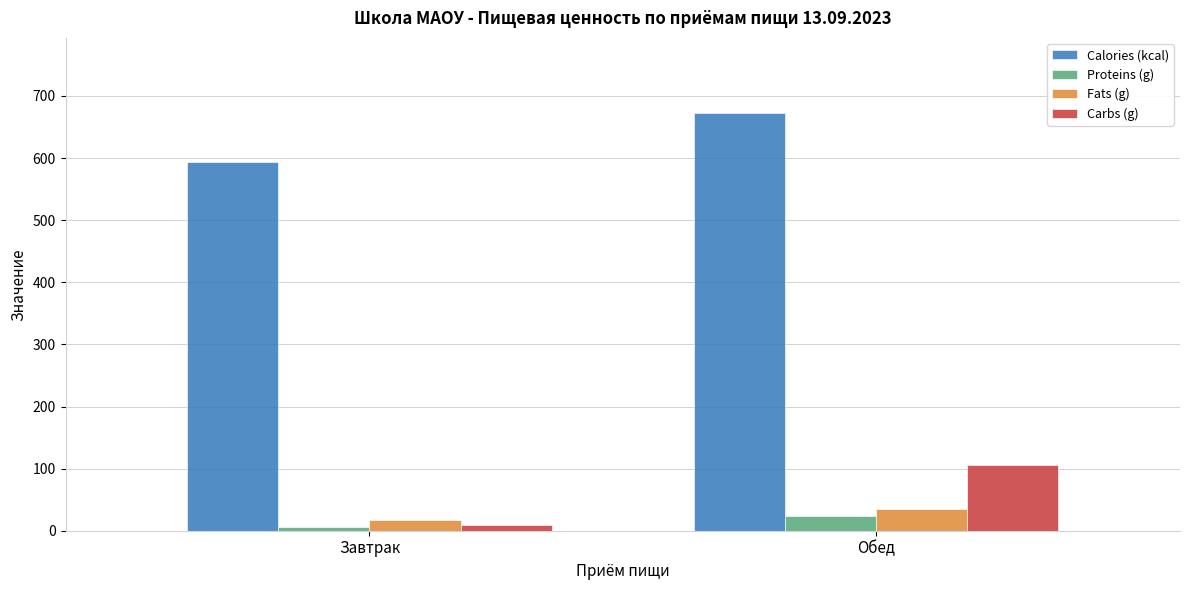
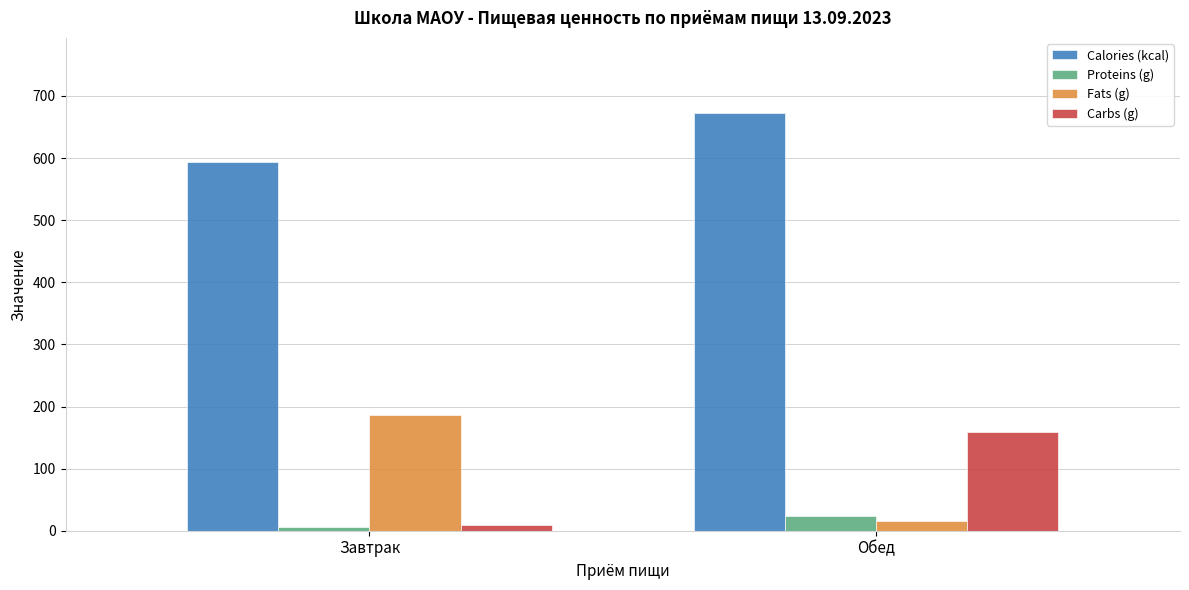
Fats (g), Завтрак: 20 -> 190
Fats (g), Обед: 30 -> 20
Carbs (g), Обед: 110 -> 160
